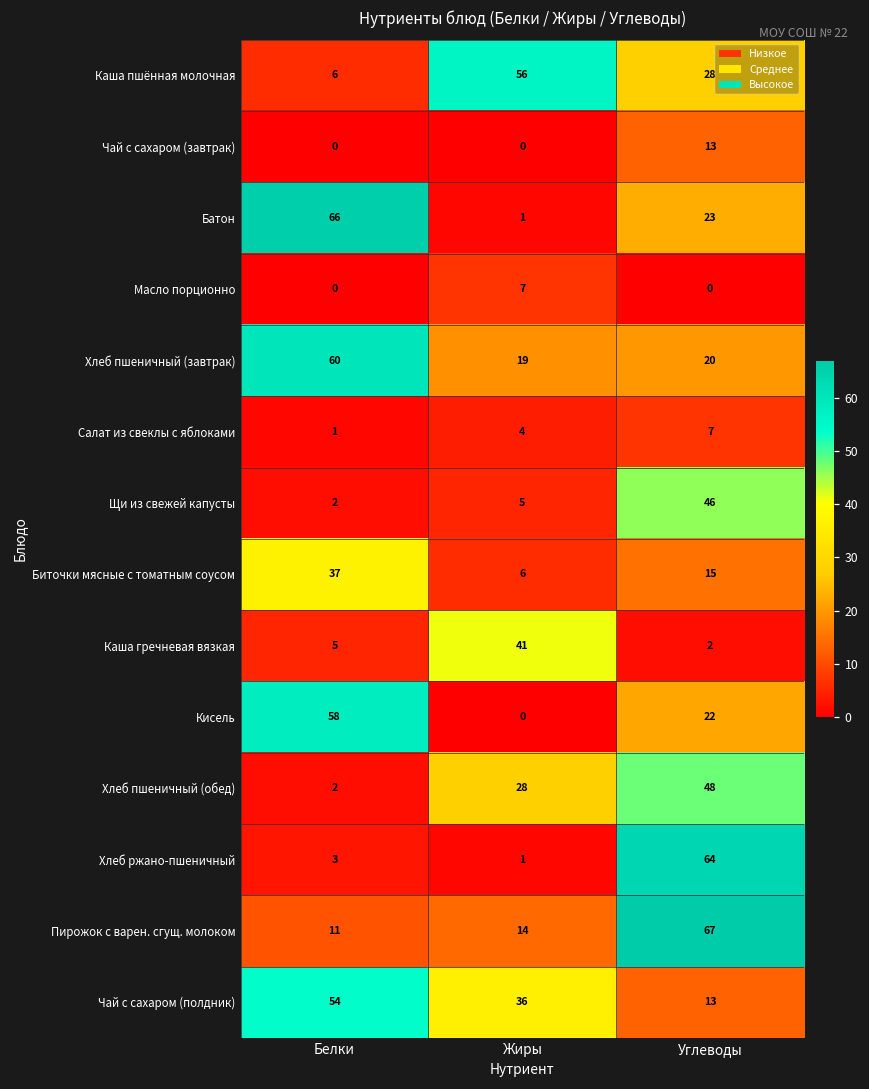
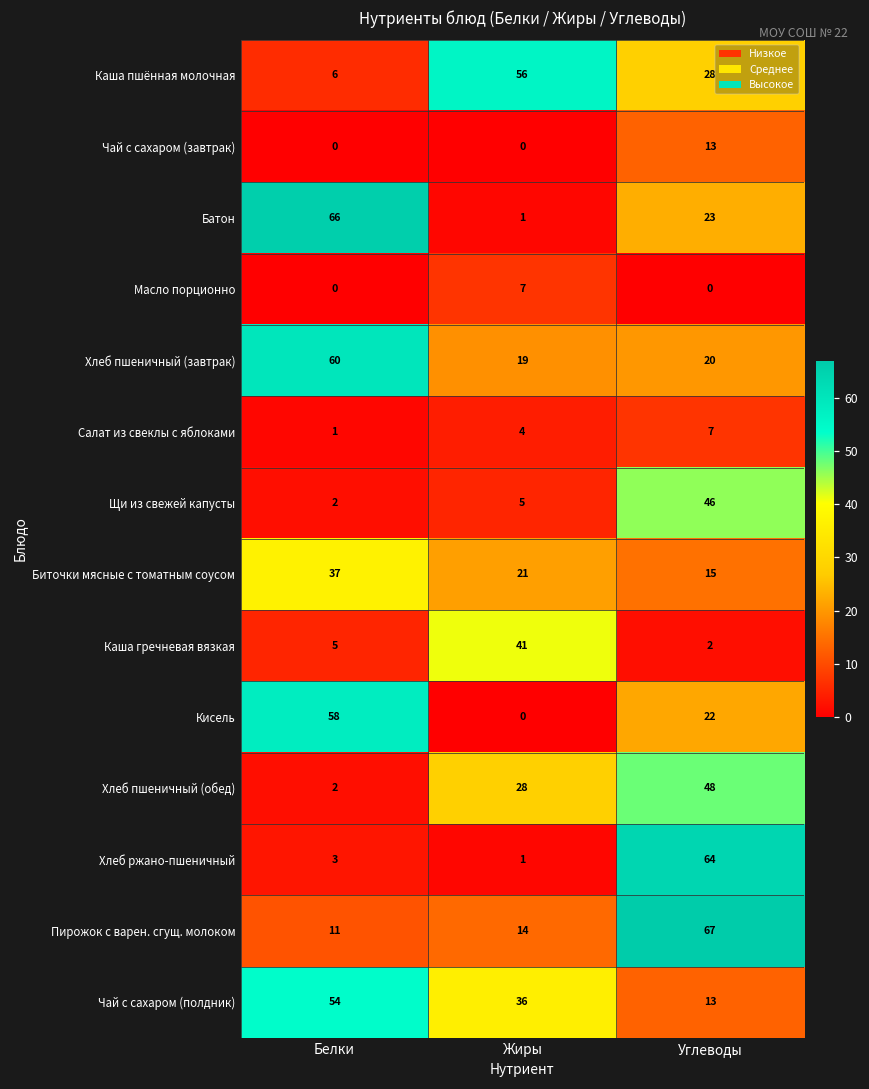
Биточки мясные с томатным соусом, Жиры: 6 -> 21
